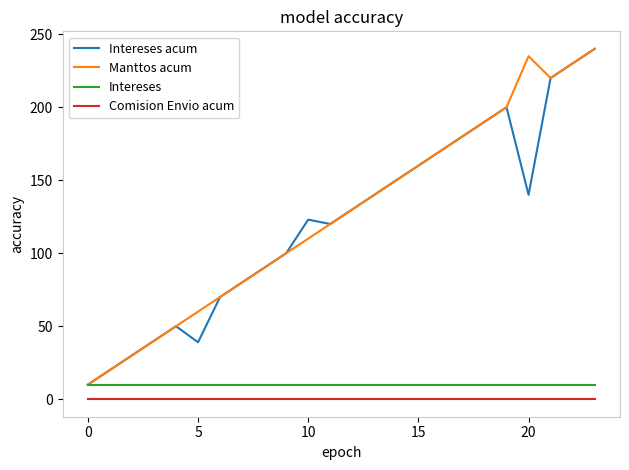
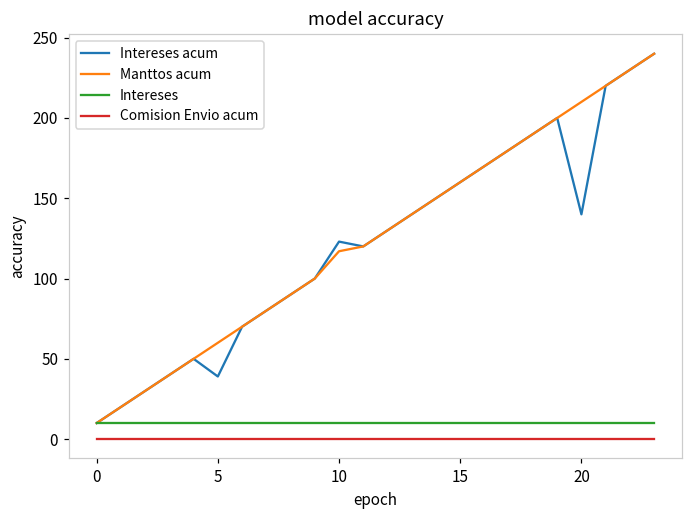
Manttos acum, 10: 110 -> 117
Manttos acum, 20: 235 -> 210
